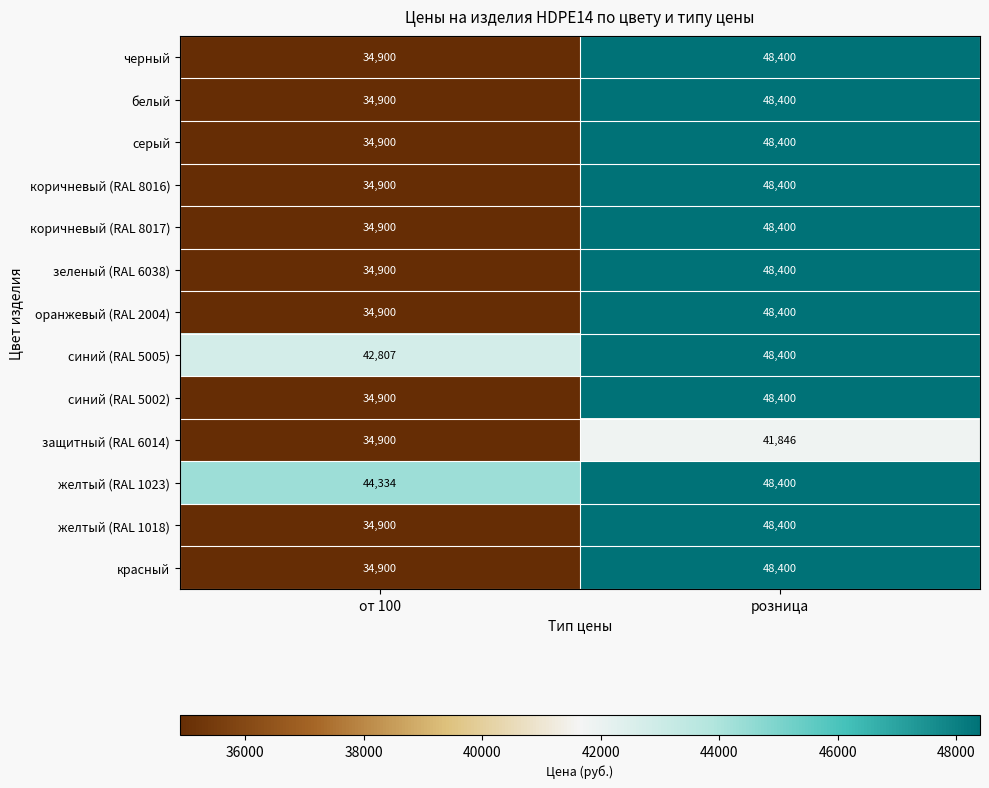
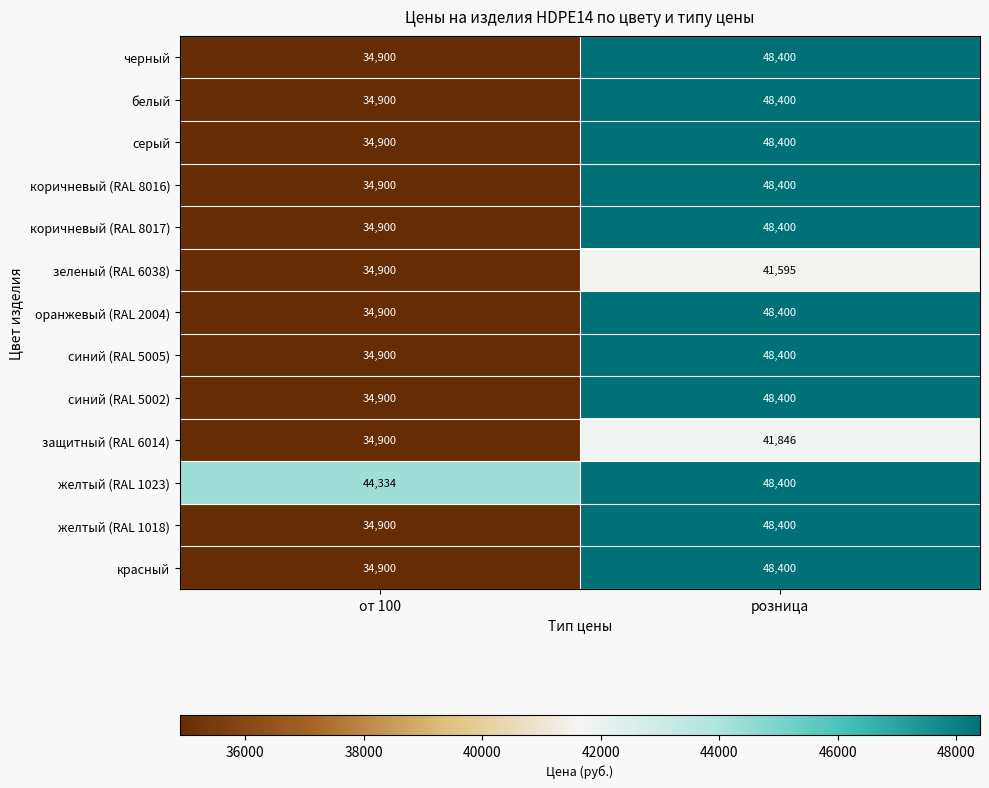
зеленый (RAL 6038), розница: 48,400 -> 41,595
синий (RAL 5005), от 100: 42,807 -> 34,900
